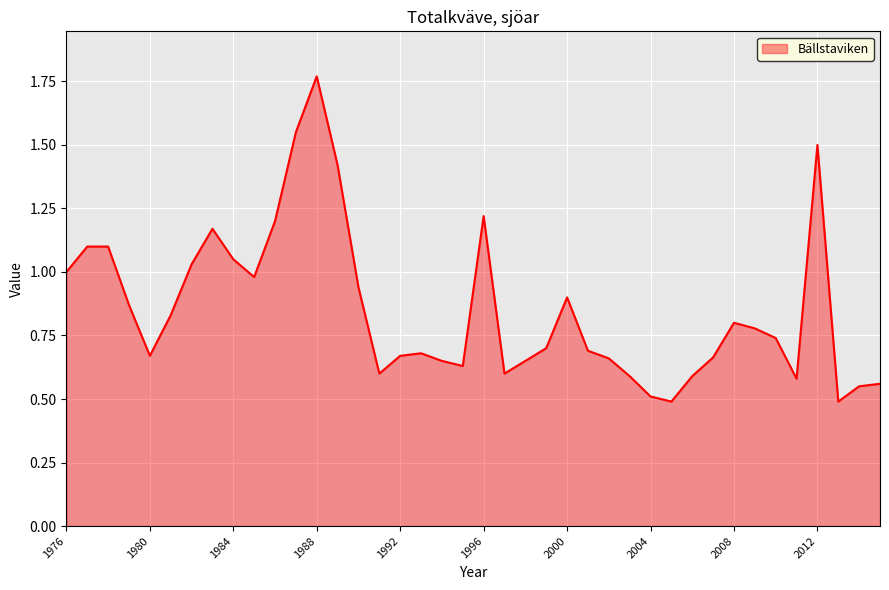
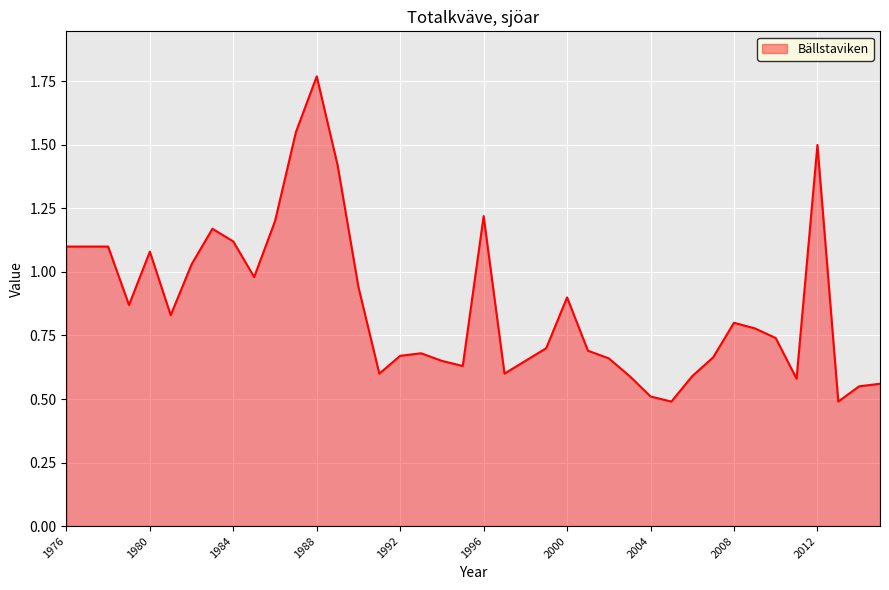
1976: 1.0 -> 1.1
1980: 0.67 -> 1.08
1984: 1.05 -> 1.12
